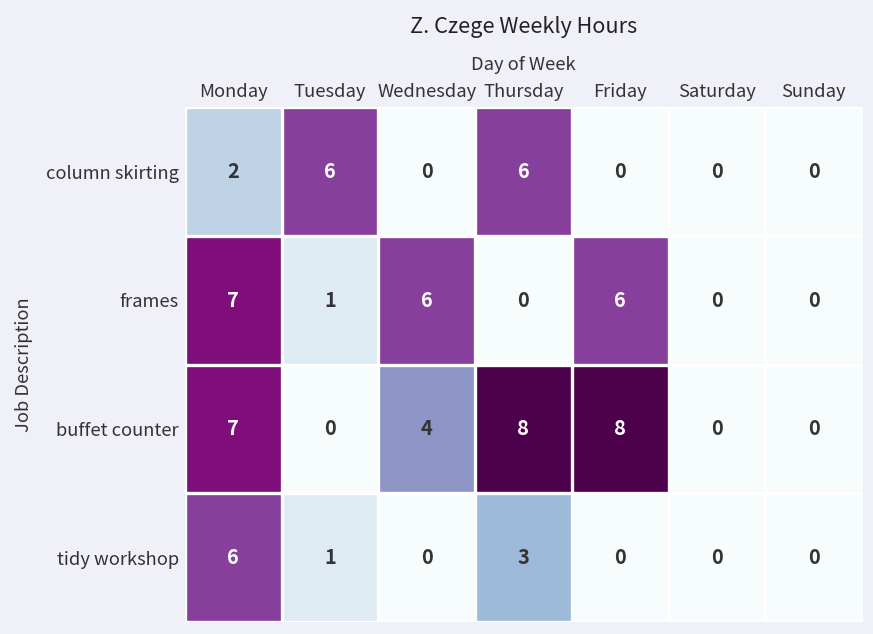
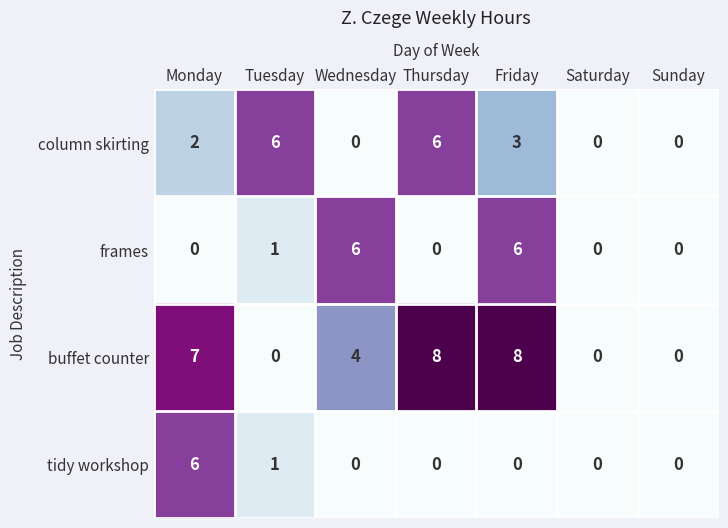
column skirting, Friday: 0 -> 3
frames, Monday: 7 -> 0
tidy workshop, Thursday: 3 -> 0
